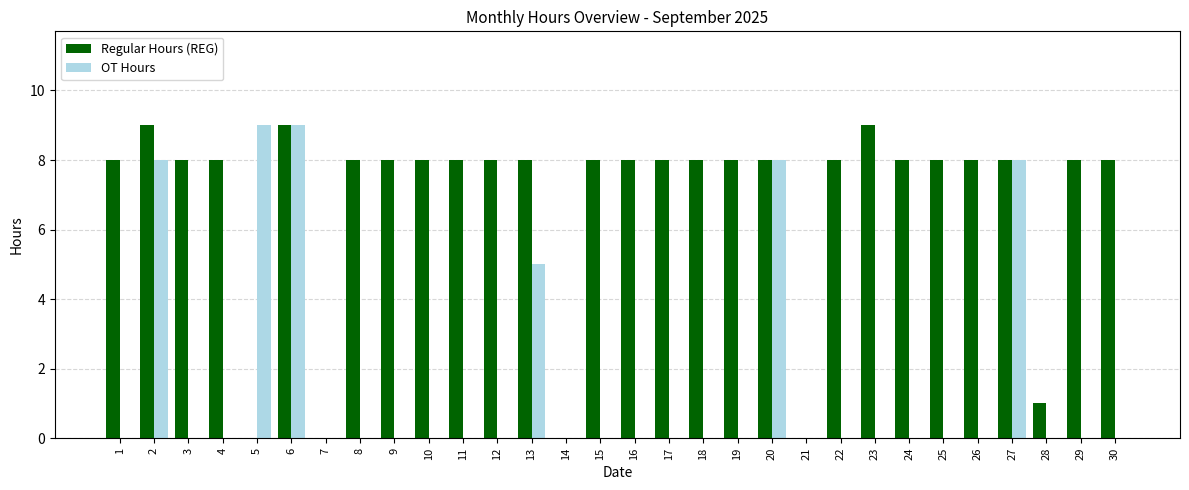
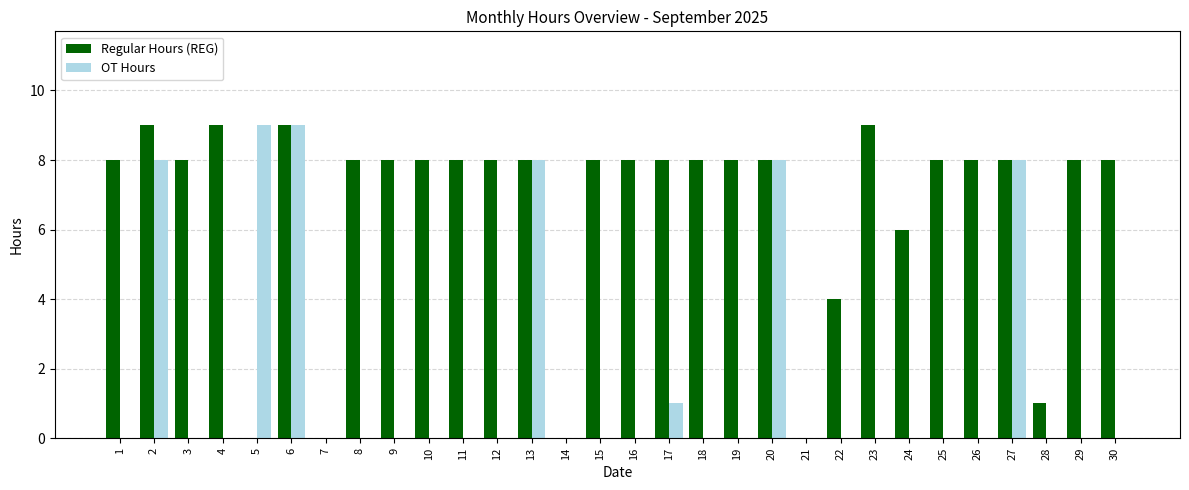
Regular Hours (REG), 4: 8 -> 9
OT Hours, 13: 5 -> 8
OT Hours, 17: 0 -> 1
Regular Hours (REG), 22: 8 -> 4
Regular Hours (REG), 24: 8 -> 6
